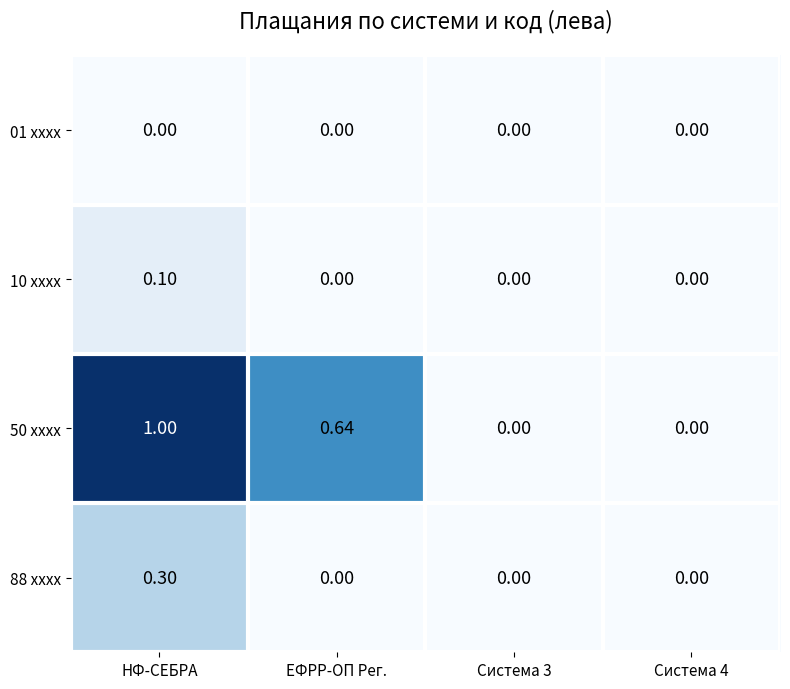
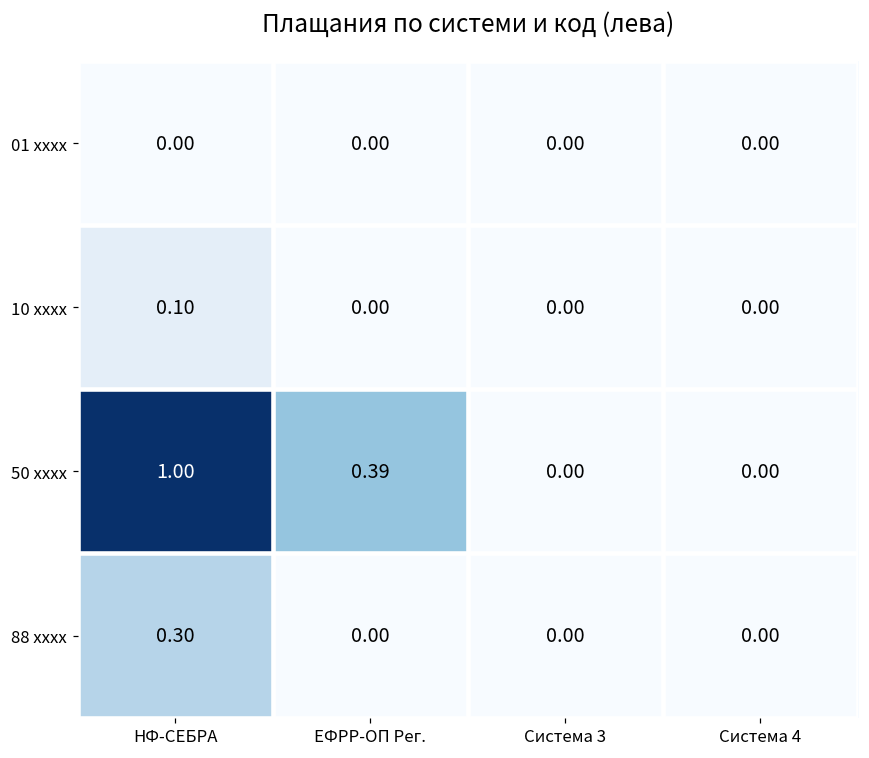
50 xxxx, ЕФРР-ОП Рег.: 0.64 -> 0.39
